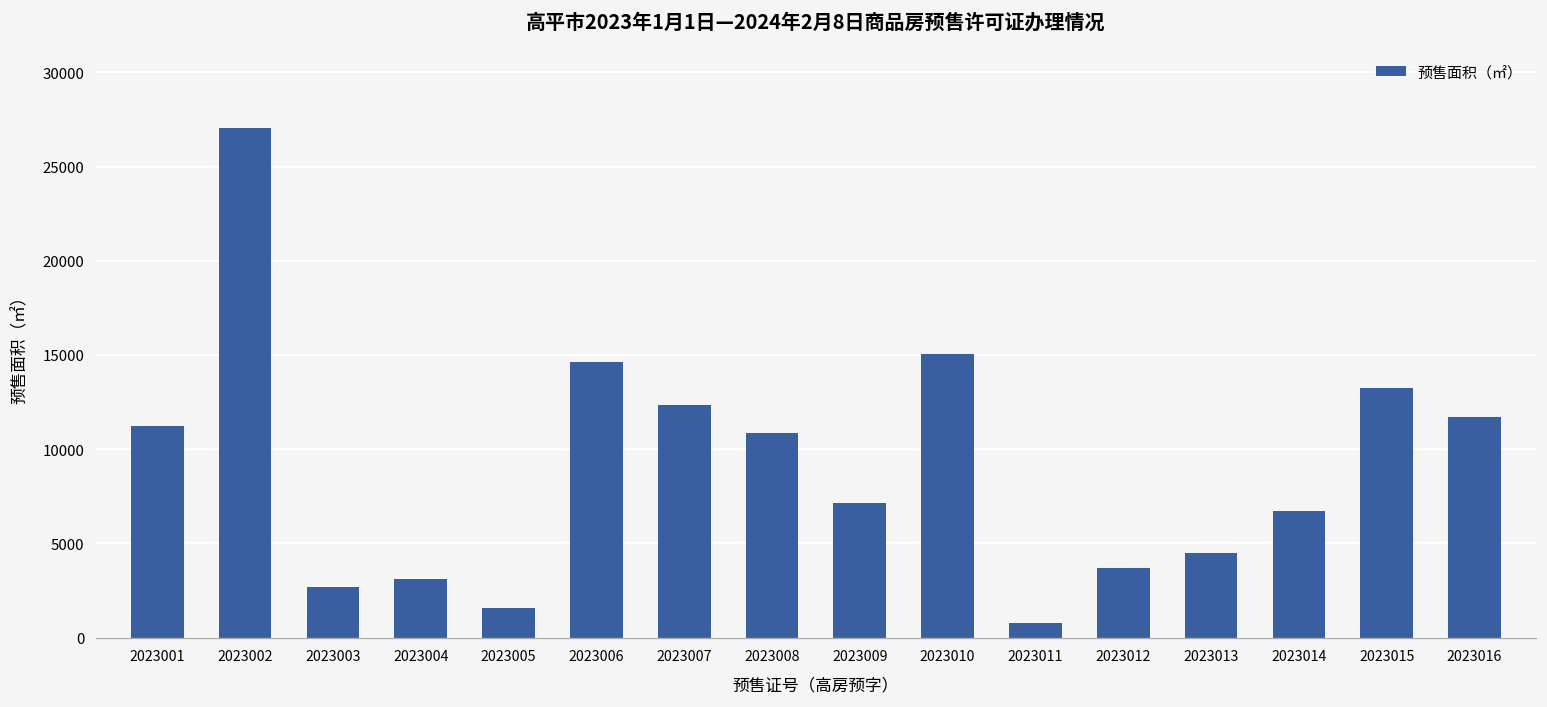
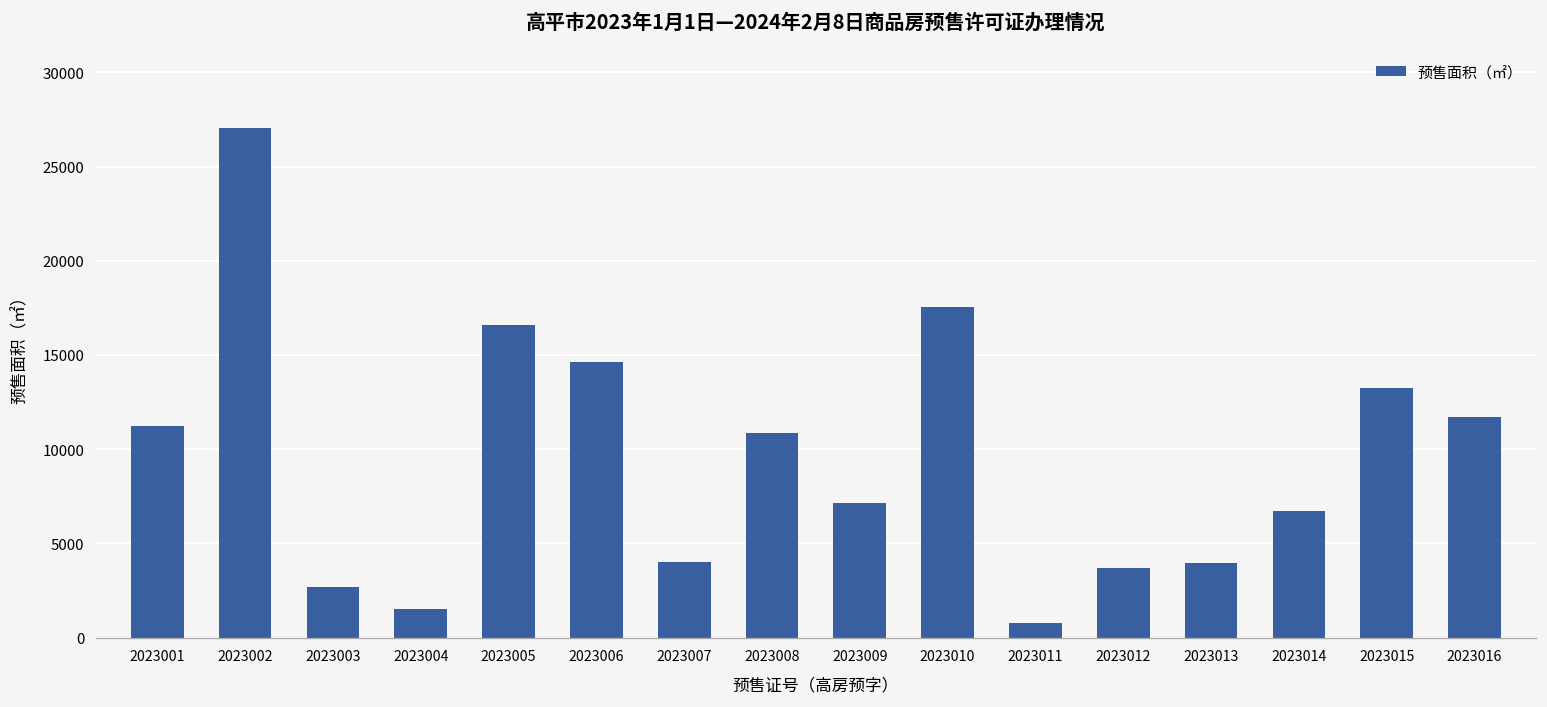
2023004: 3100 -> 1500
2023005: 1600 -> 16600
2023007: 12300 -> 4000
2023010: 15000 -> 17600
2023013: 4500 -> 3900
